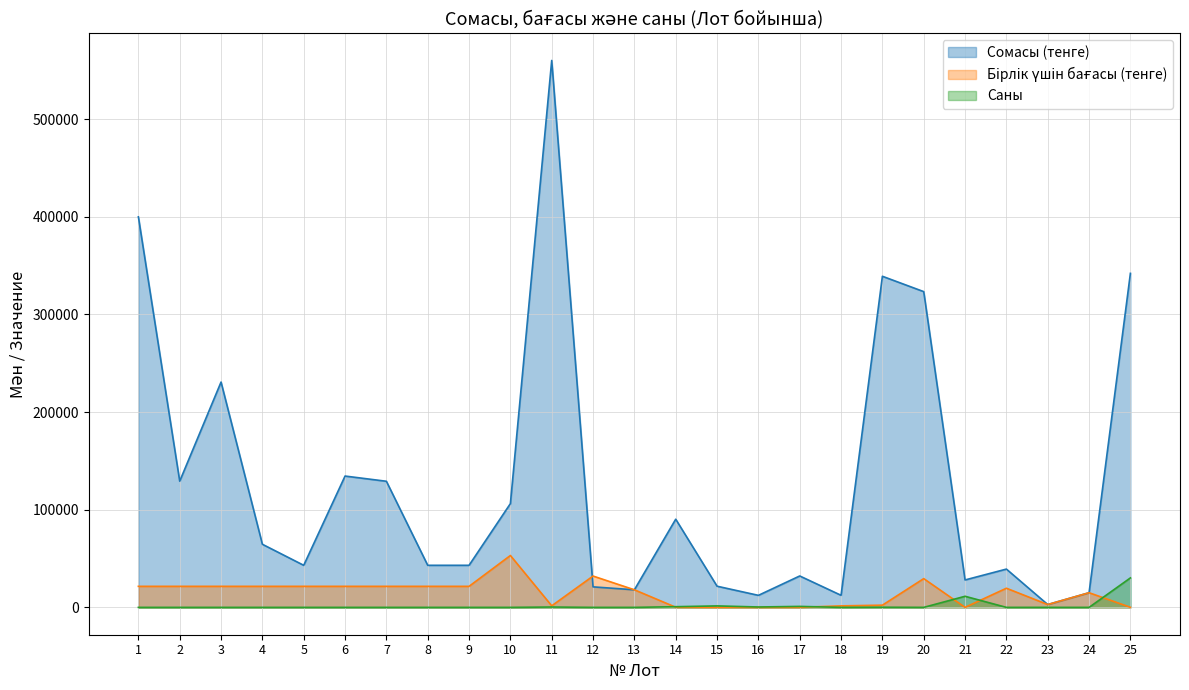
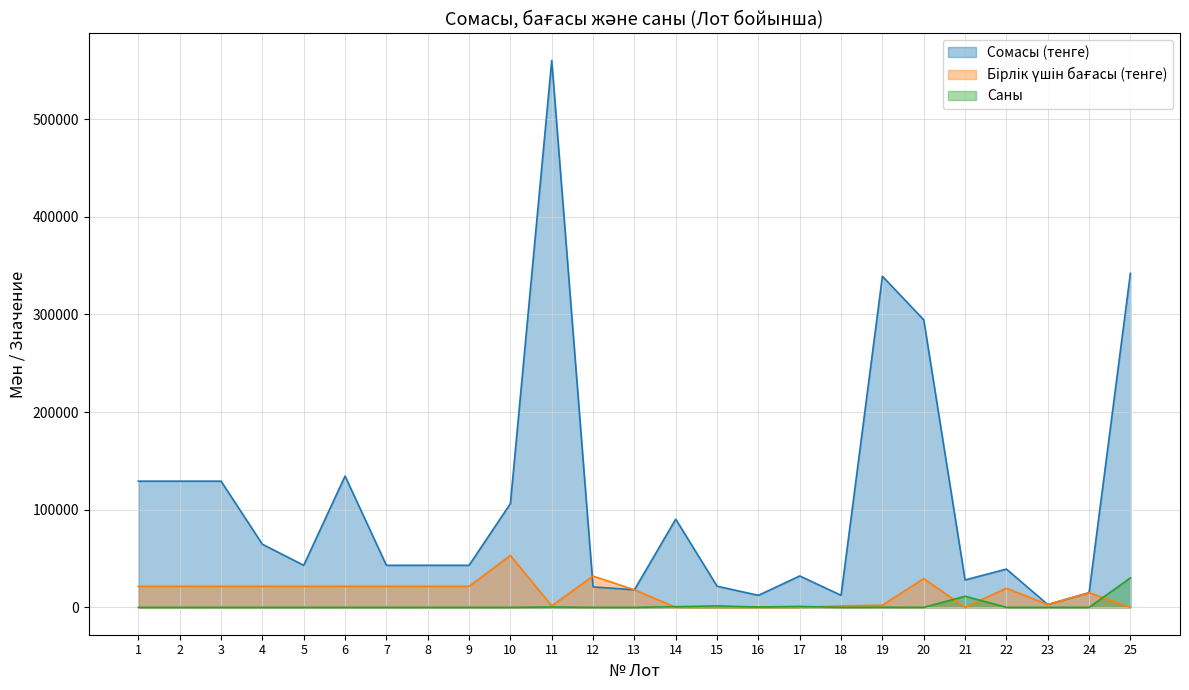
Сомасы (тенге), 1: 400000 -> 130000
Сомасы (тенге), 3: 230000 -> 130000
Сомасы (тенге), 7: 130000 -> 40000
Сомасы (тенге), 20: 320000 -> 290000
